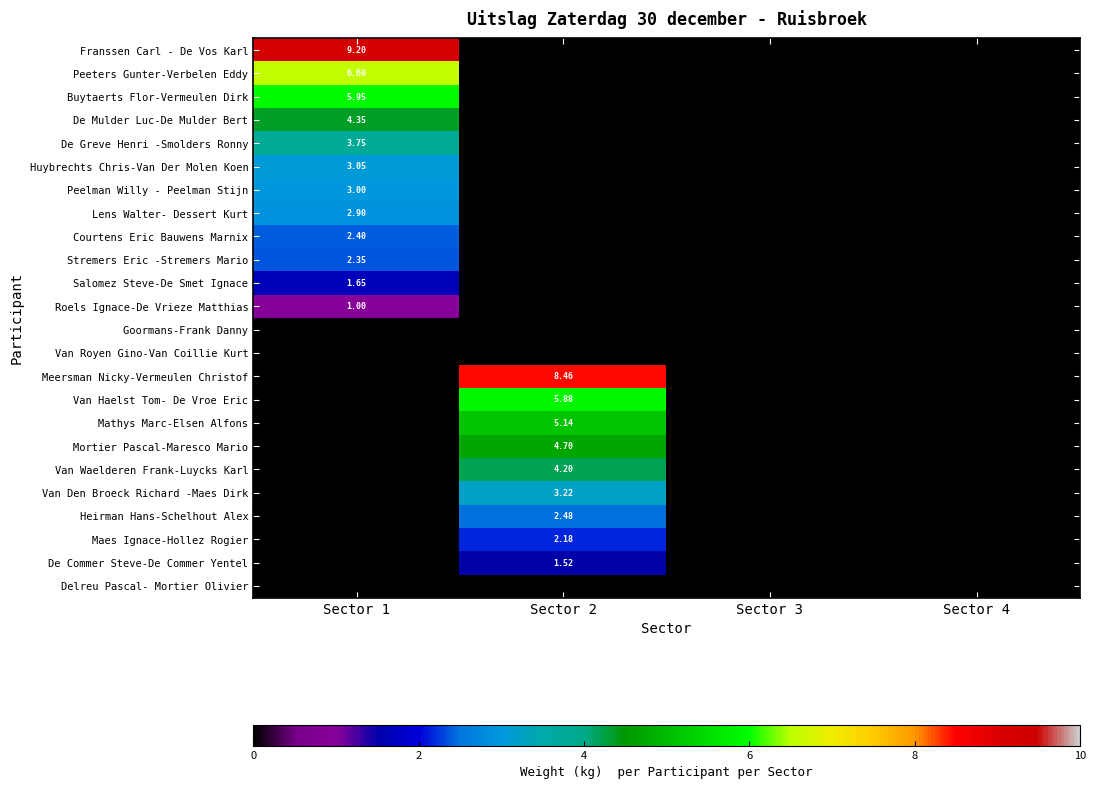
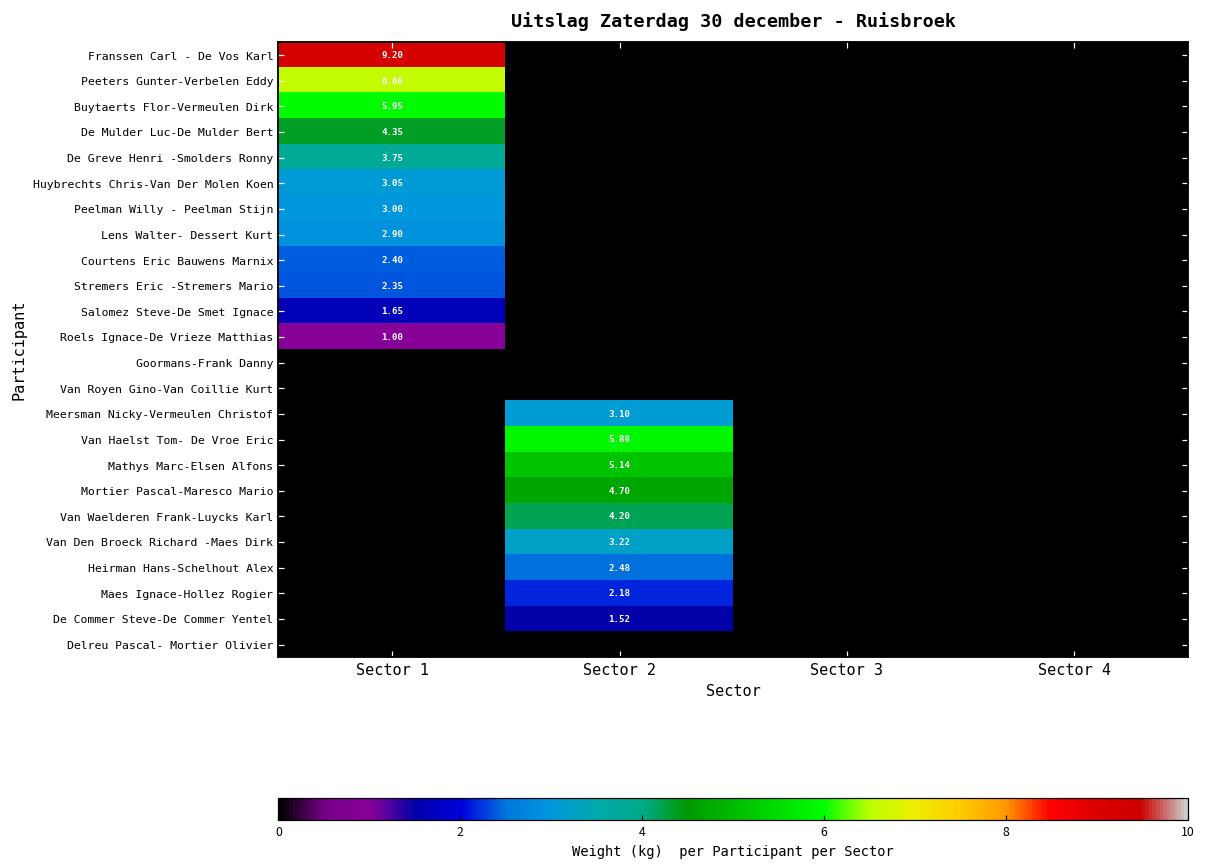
Meersman Nicky-Vermeulen Christof, Sector 2: 8.46 -> 3.10
